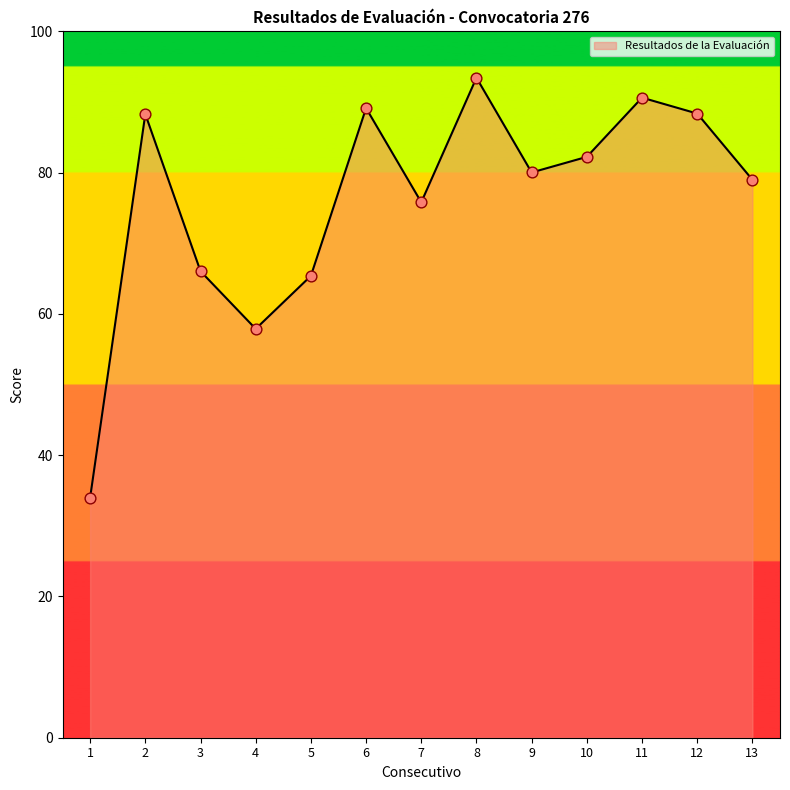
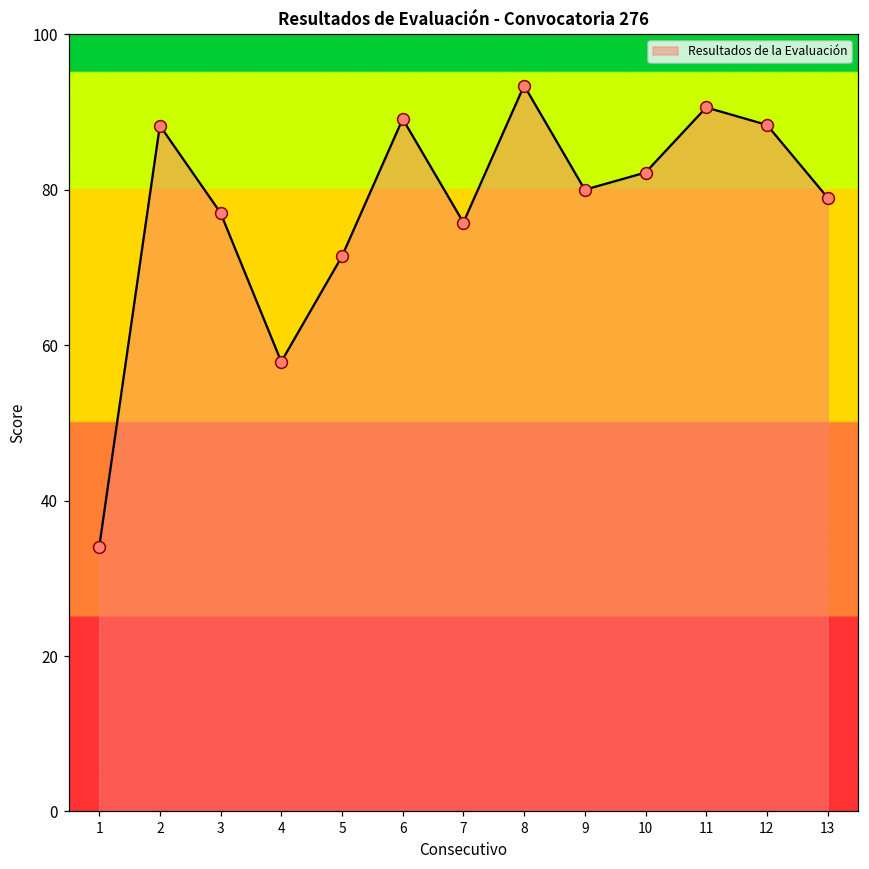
3: 66 -> 77
5: 65 -> 71
